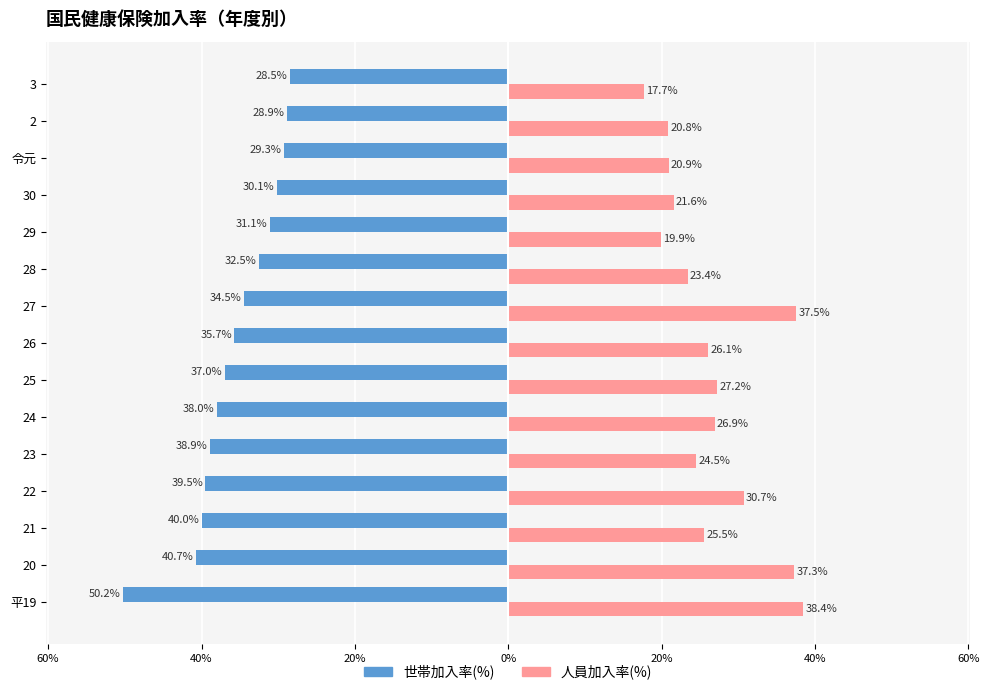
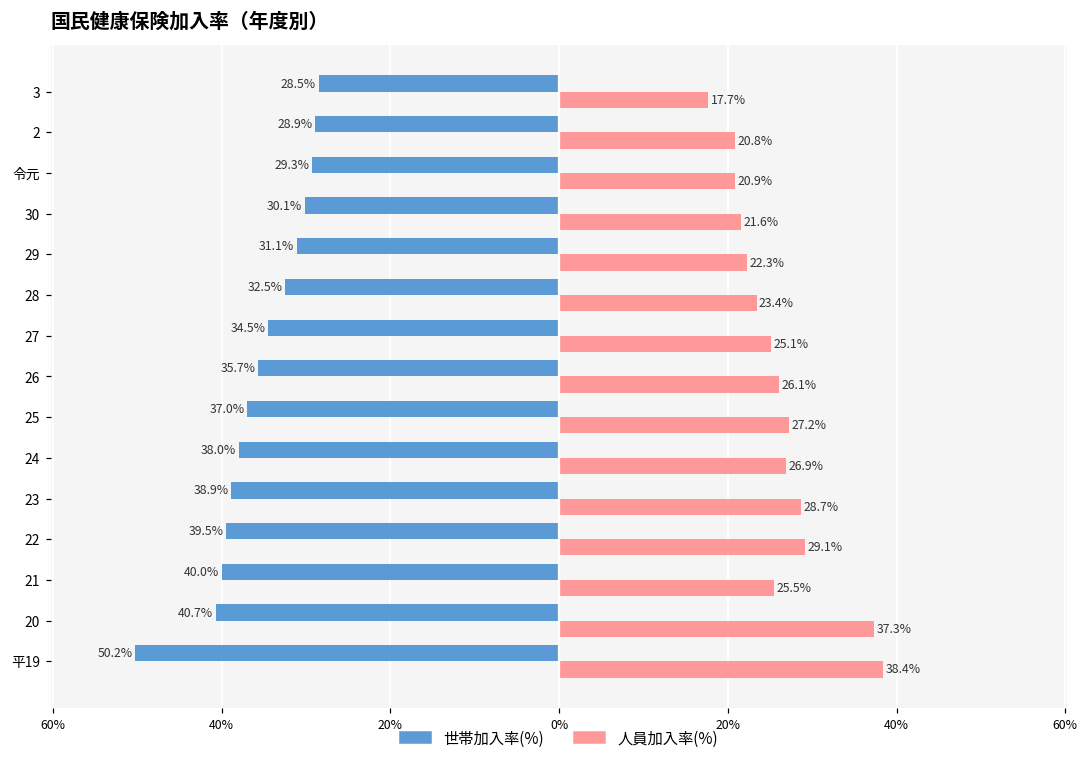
人員加入率(%), 29: 19.9% -> 22.3%
人員加入率(%), 27: 37.5% -> 25.1%
人員加入率(%), 23: 24.5% -> 28.7%
人員加入率(%), 22: 30.7% -> 29.1%
